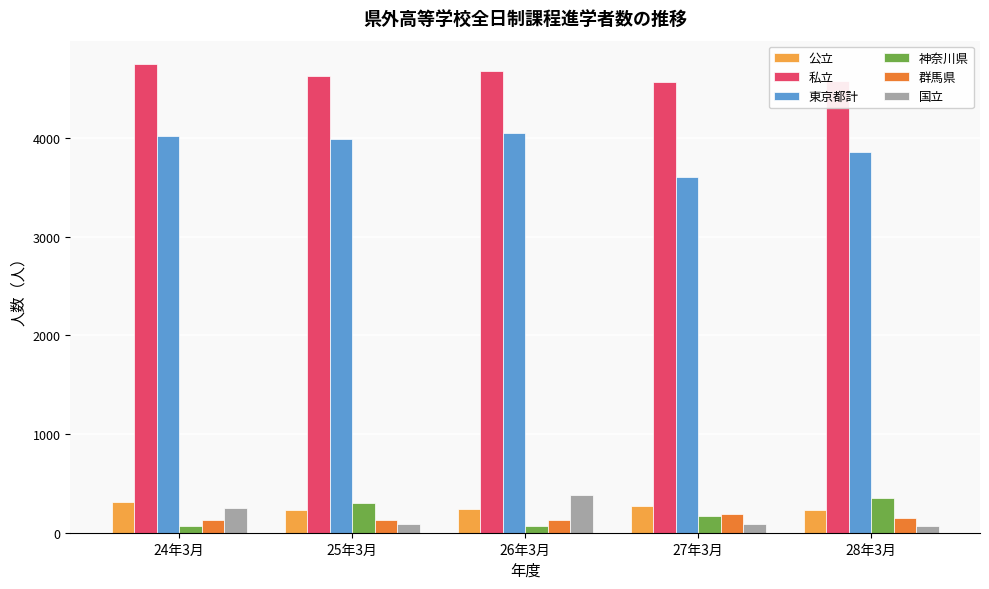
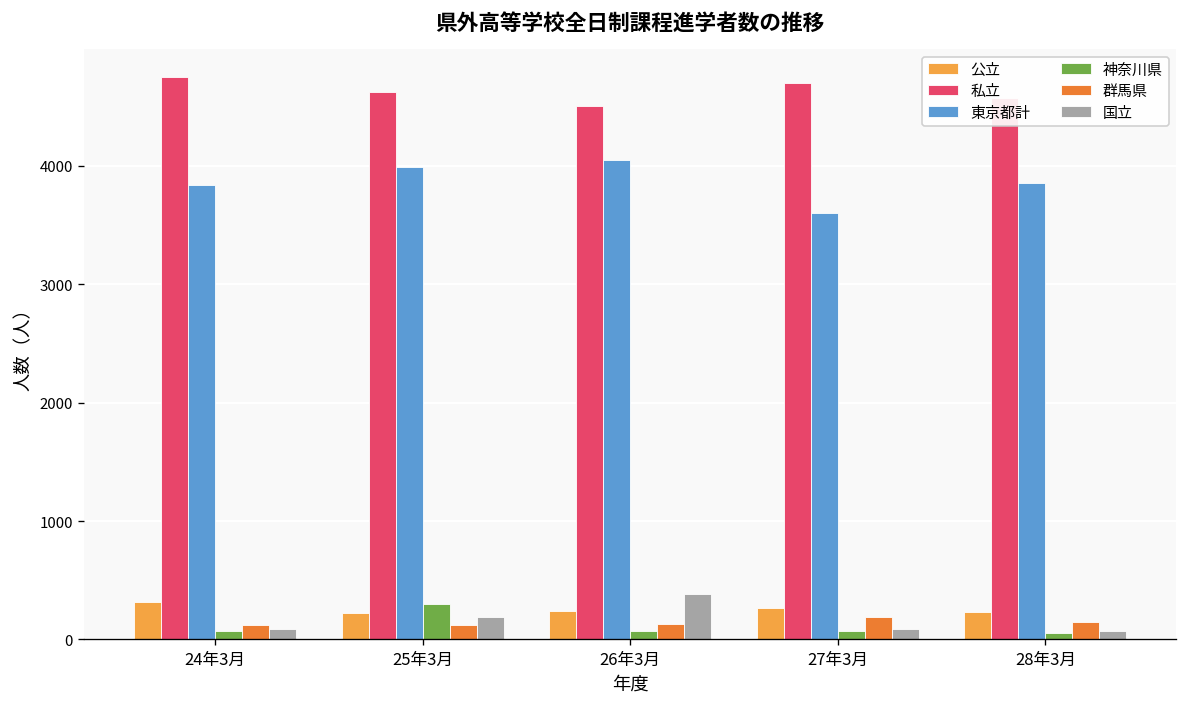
東京都計, 24年3月: 4000 -> 3800
国立, 24年3月: 200 -> 100
国立, 25年3月: 100 -> 200
私立, 26年3月: 4700 -> 4500
私立, 27年3月: 4600 -> 4700
神奈川県, 27年3月: 200 -> 100
神奈川県, 28年3月: 400 -> 100
